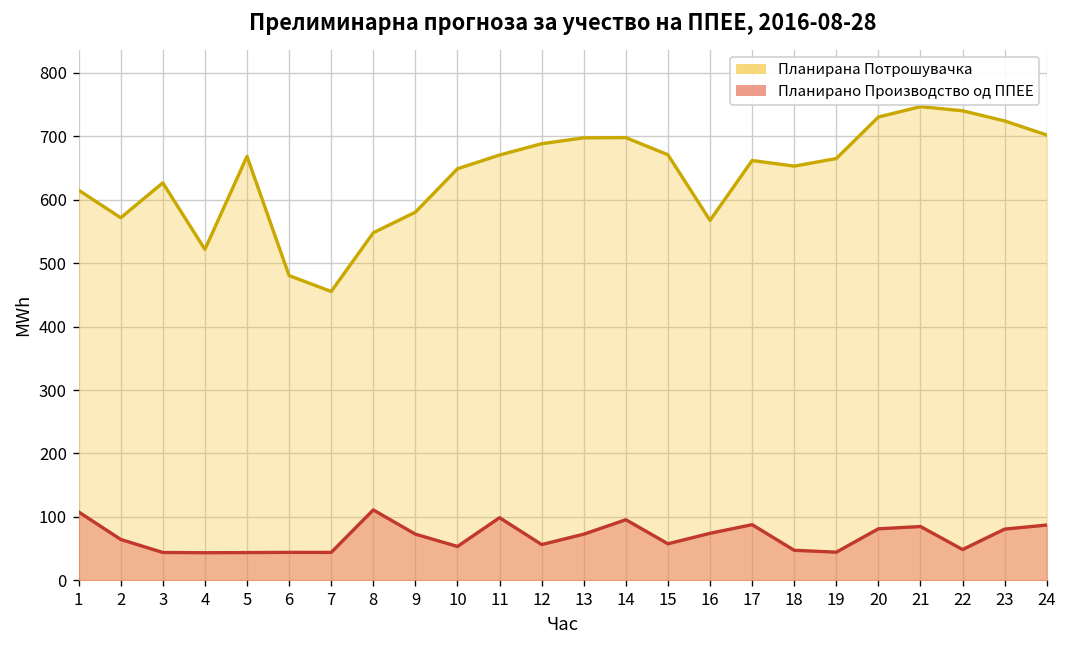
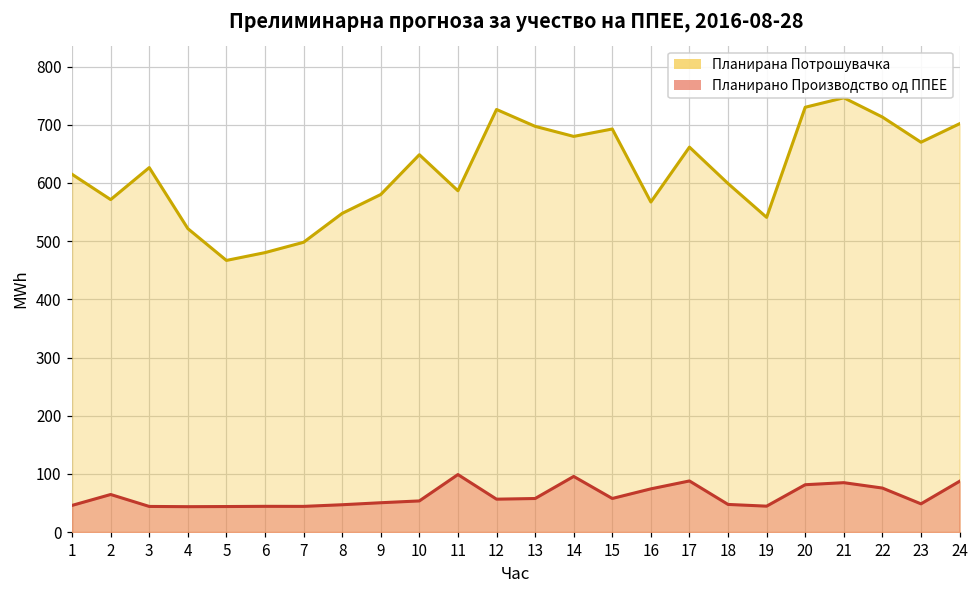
Планирано Производство од ППЕЕ, 1: 110 -> 50
Планирана Потрошувачка, 5: 670 -> 470
Планирана Потрошувачка, 7: 460 -> 500
Планирано Производство од ППЕЕ, 8: 110 -> 50
Планирано Производство од ППЕЕ, 9: 70 -> 50
Планирана Потрошувачка, 11: 670 -> 590
Планирана Потрошувачка, 12: 690 -> 730
Планирано Производство од ППЕЕ, 13: 70 -> 60
Планирана Потрошувачка, 14: 700 -> 680
Планирана Потрошувачка, 15: 670 -> 690
Планирана Потрошувачка, 18: 650 -> 600
Планирана Потрошувачка, 19: 660 -> 540
Планирана Потрошувачка, 22: 740 -> 710
Планирано Производство од ППЕЕ, 22: 50 -> 80
Планирана Потрошувачка, 23: 720 -> 670
Планирано Производство од ППЕЕ, 23: 80 -> 50
